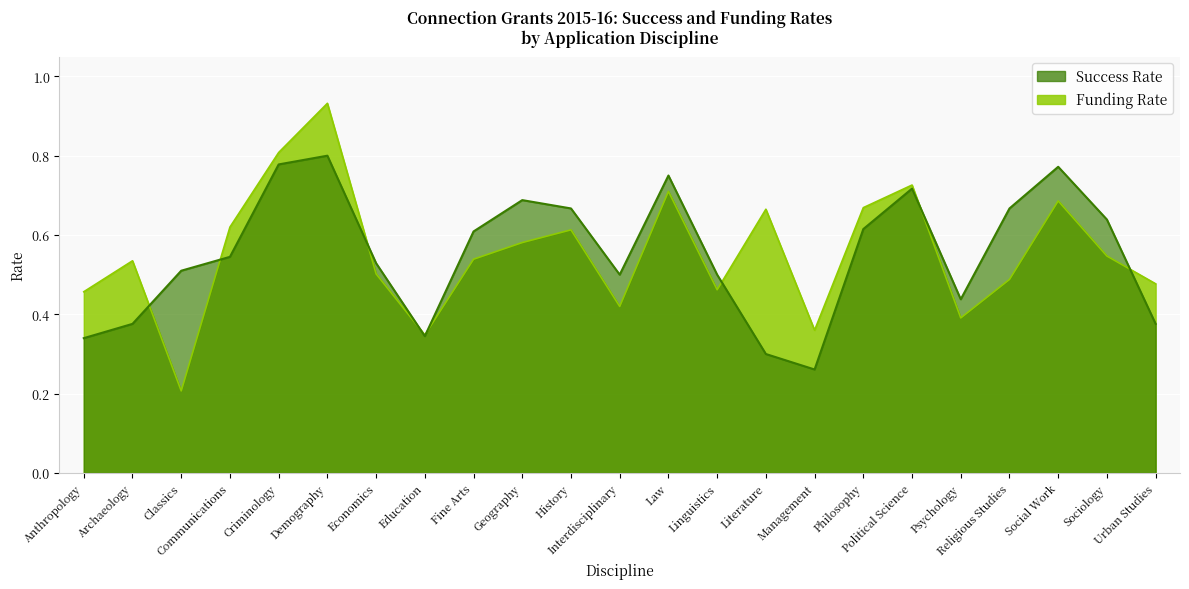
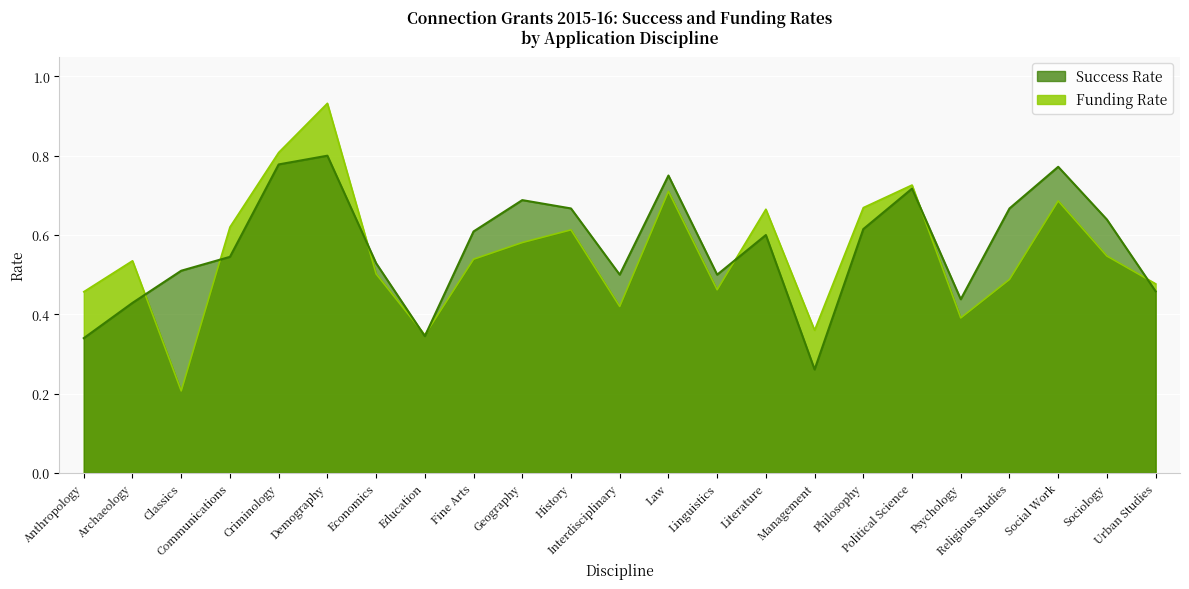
Success Rate, Archaeology: 0.38 -> 0.43
Success Rate, Literature: 0.3 -> 0.6
Success Rate, Urban Studies: 0.38 -> 0.46
